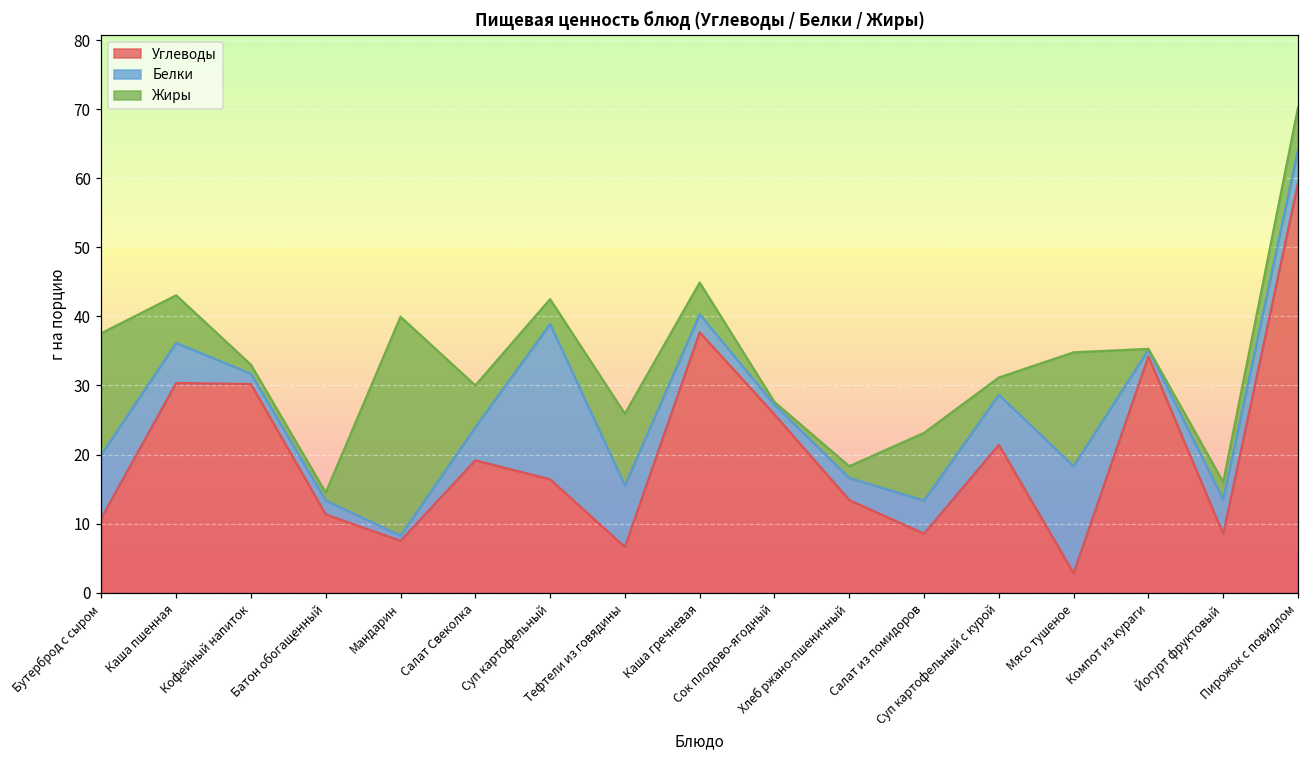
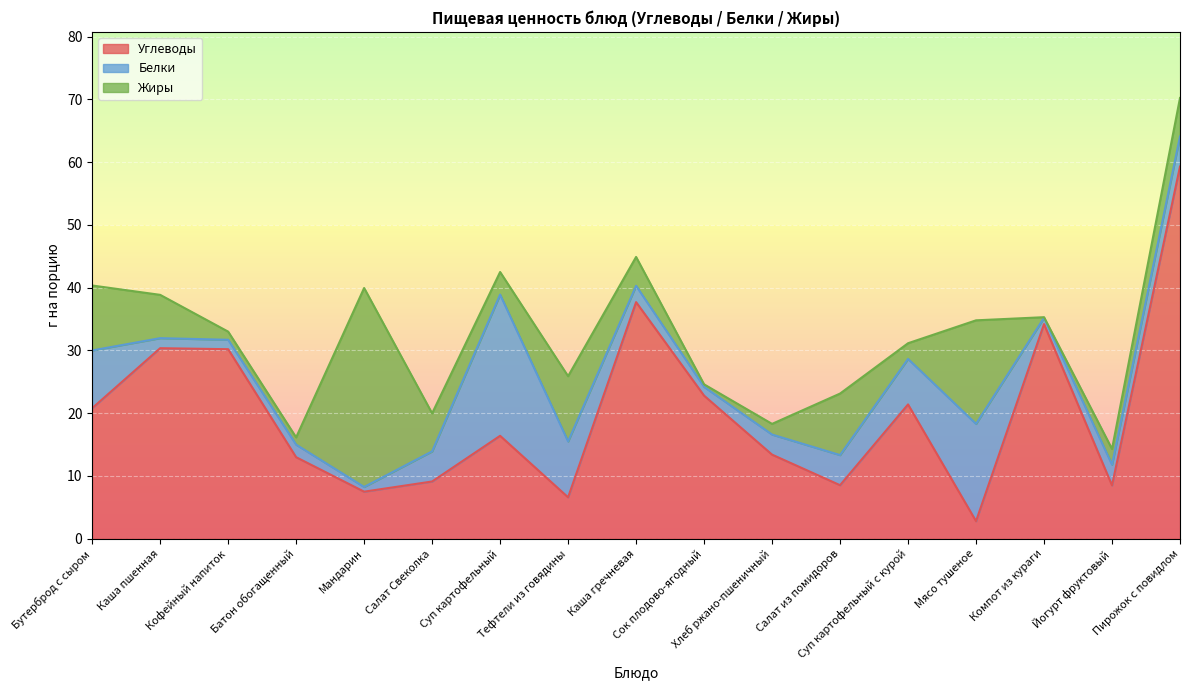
Углеводы, Бутерброд с сыром: 11 -> 21
Жиры, Бутерброд с сыром: 18 -> 10
Белки, Каша пшенная: 6 -> 2
Углеводы, Батон обогащенный: 11 -> 13
Углеводы, Салат Свеколка: 19 -> 9
Углеводы, Сок плодово-ягодный: 26 -> 23
Белки, Йогурт фруктовый: 5 -> 3
